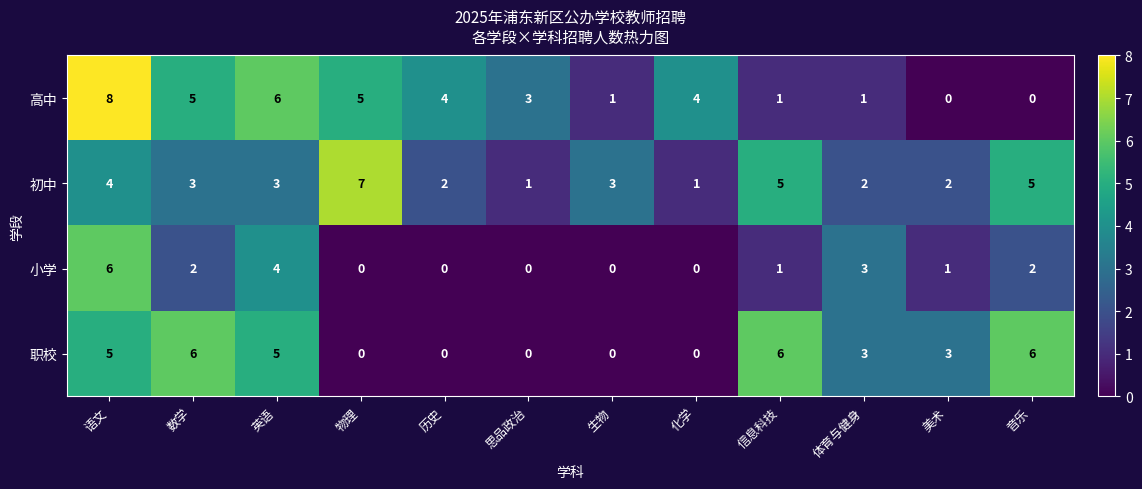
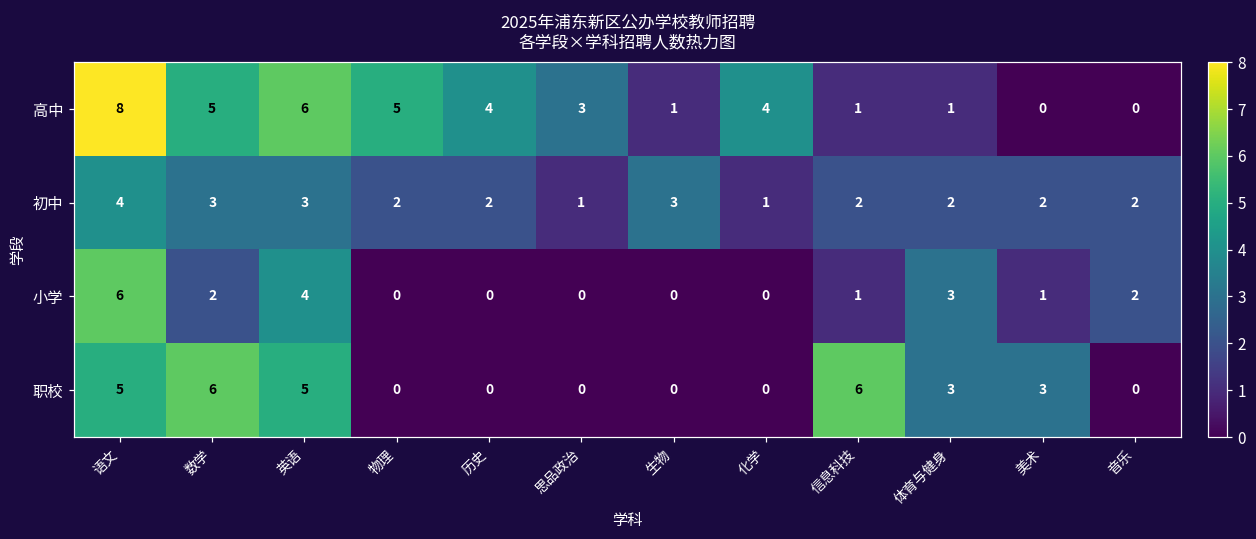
初中, 物理: 7 -> 2
初中, 信息科技: 5 -> 2
初中, 音乐: 5 -> 2
职校, 音乐: 6 -> 0
